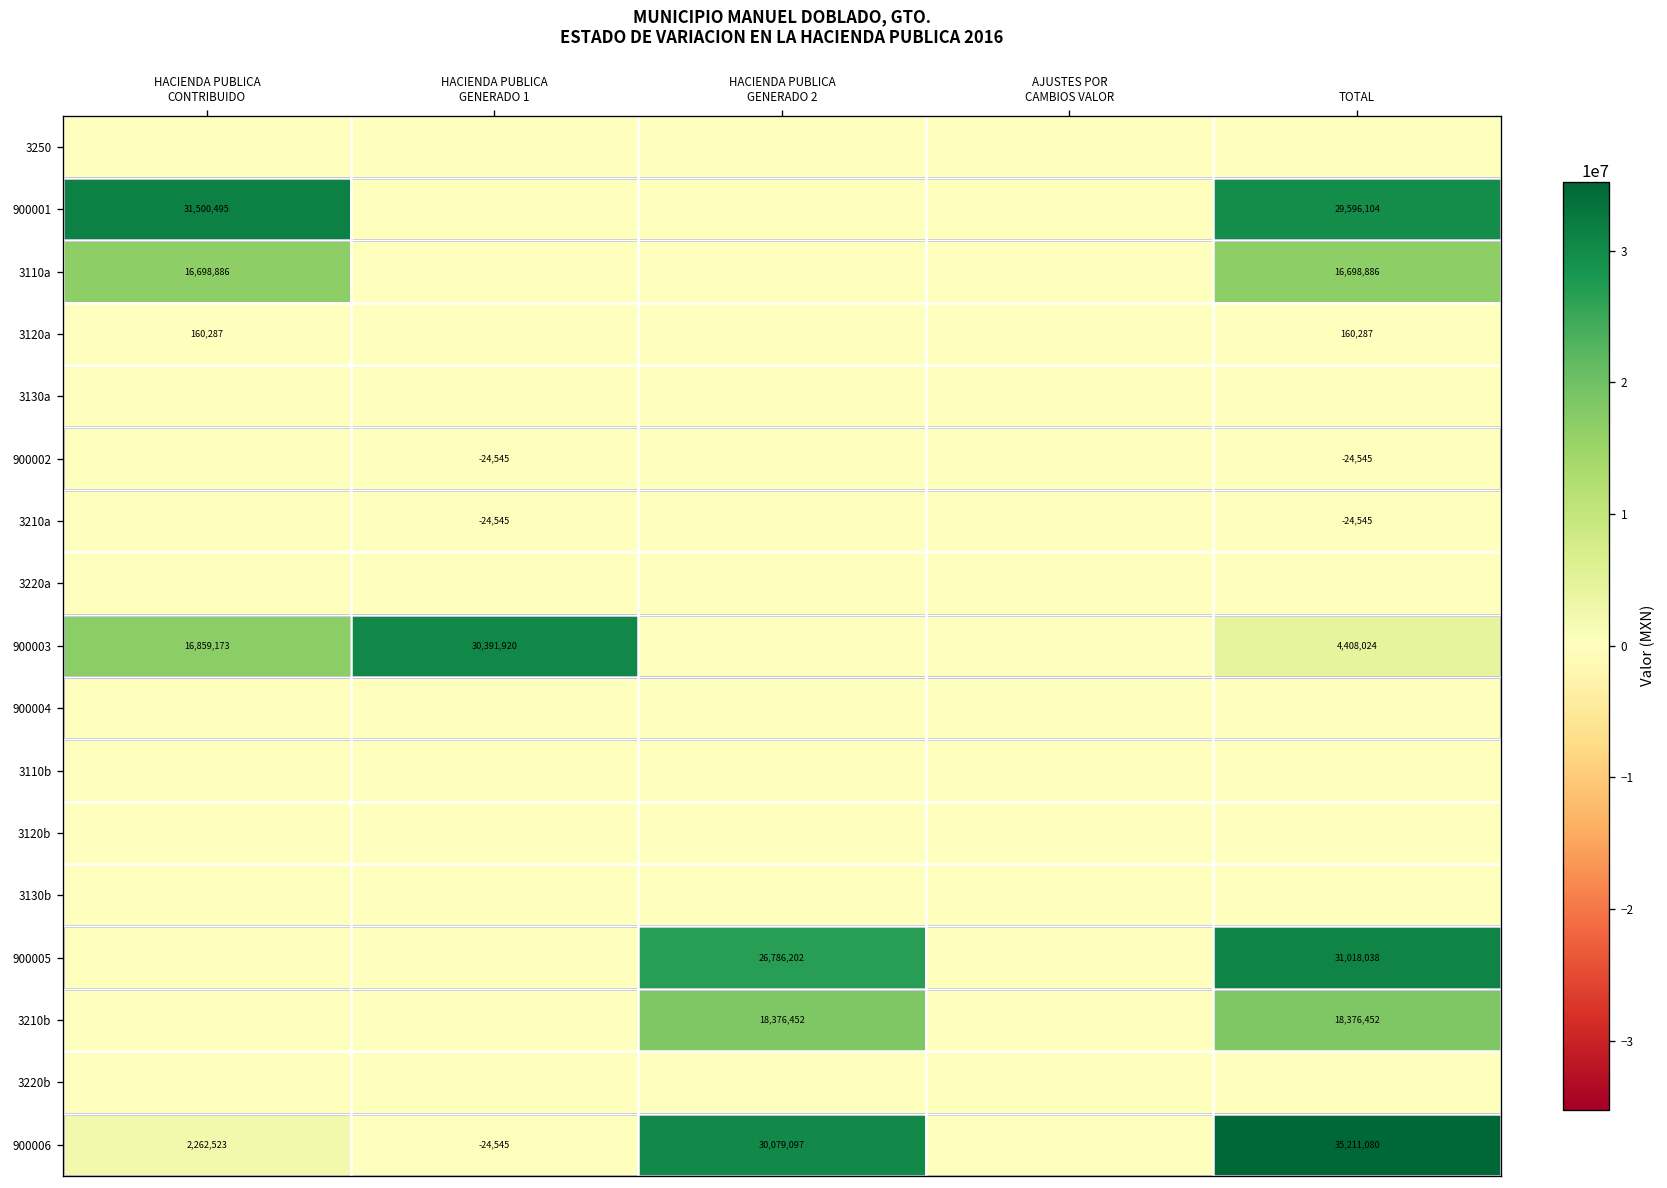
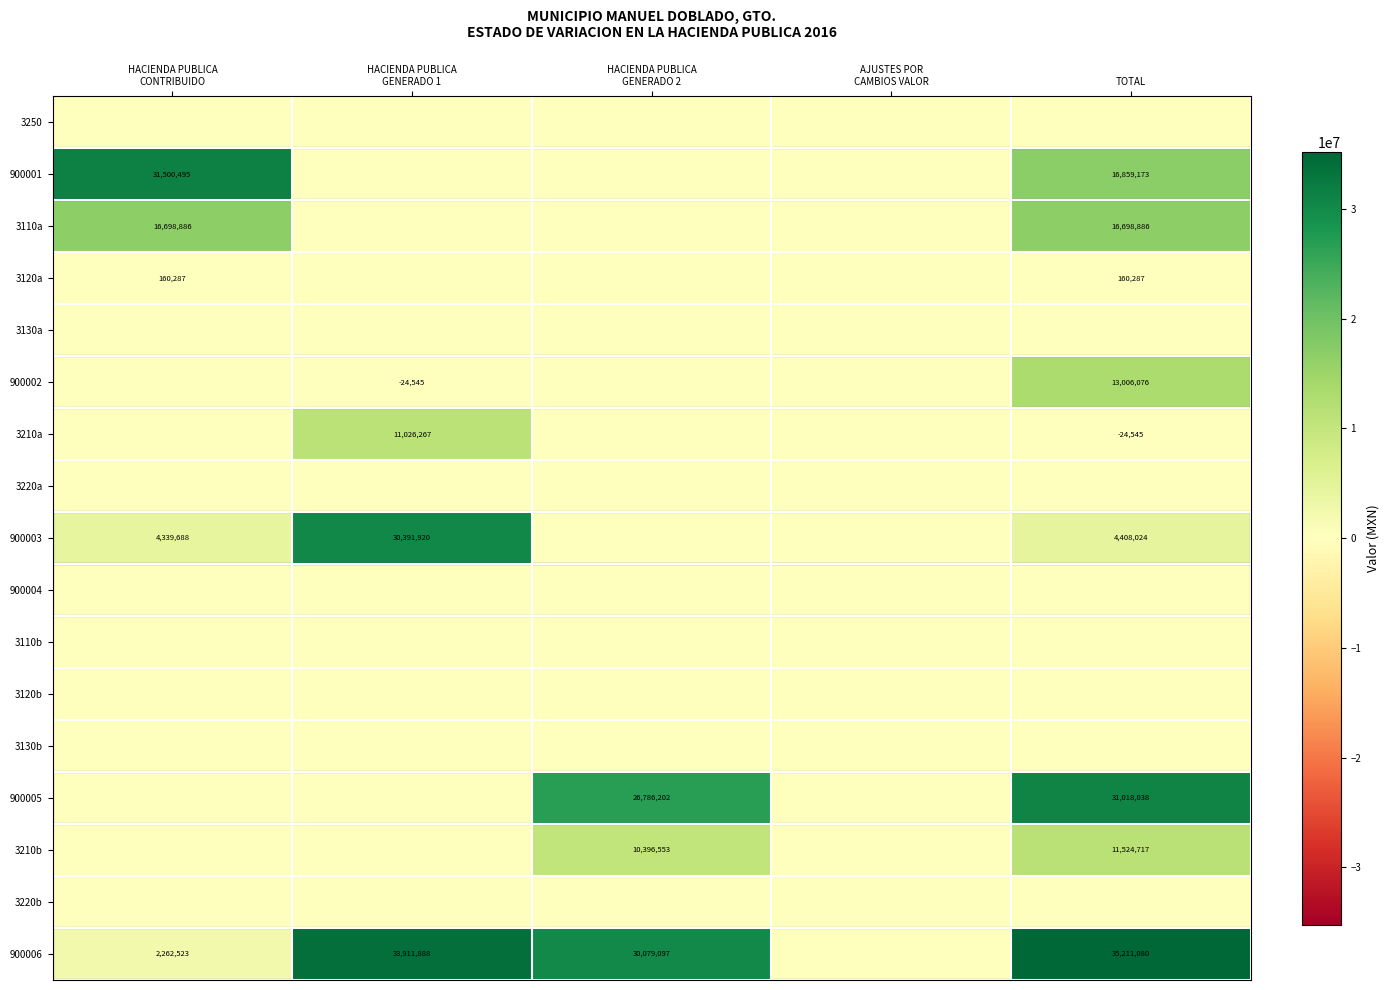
900001, TOTAL: 29,596,104 -> 16,859,173
900002, TOTAL: -24,545 -> 13,006,076
3210a, HACIENDA PUBLICA GENERADO 1: -24,545 -> 11,026,267
900003, HACIENDA PUBLICA CONTRIBUIDO: 16,859,173 -> 4,339,688
3210b, HACIENDA PUBLICA GENERADO 2: 18,376,452 -> 10,396,553
3210b, TOTAL: 18,376,452 -> 11,524,717
900006, HACIENDA PUBLICA GENERADO 1: -24,545 -> 33,911,888
